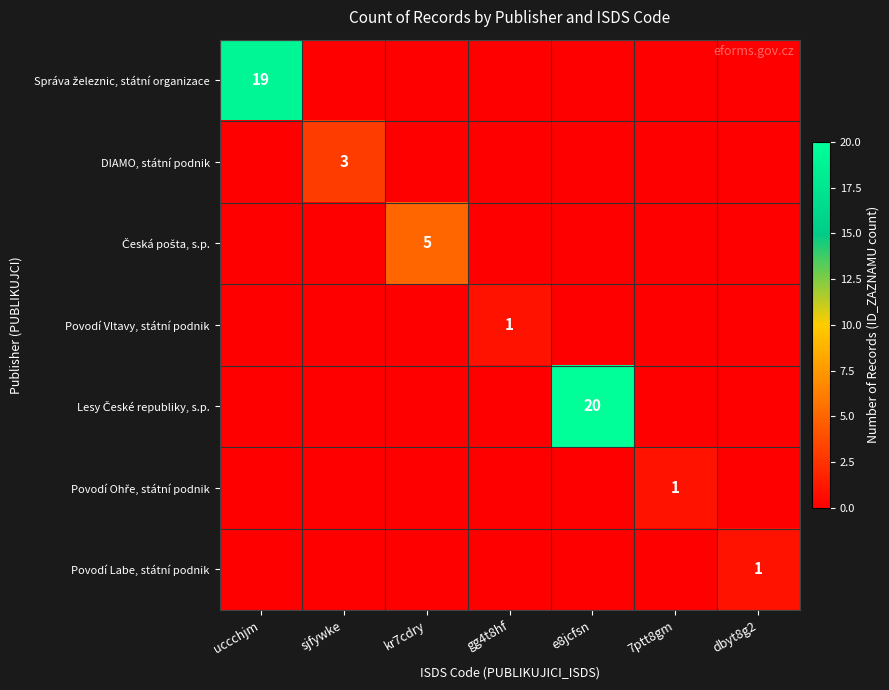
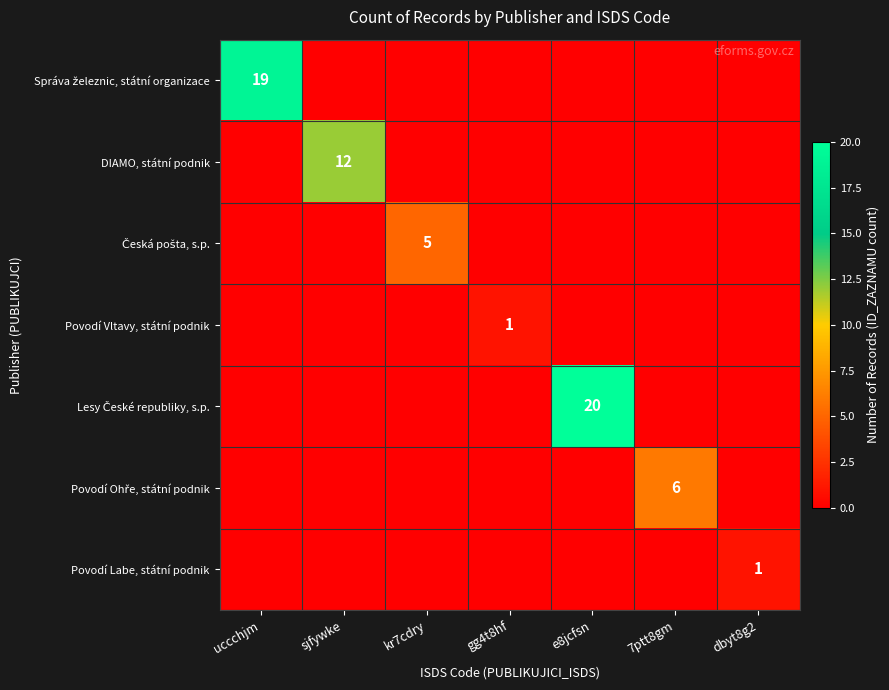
DIAMO, státní podnik, sjfywke: 3 -> 12
Povodí Ohře, státní podnik, 7ptt8gm: 1 -> 6
